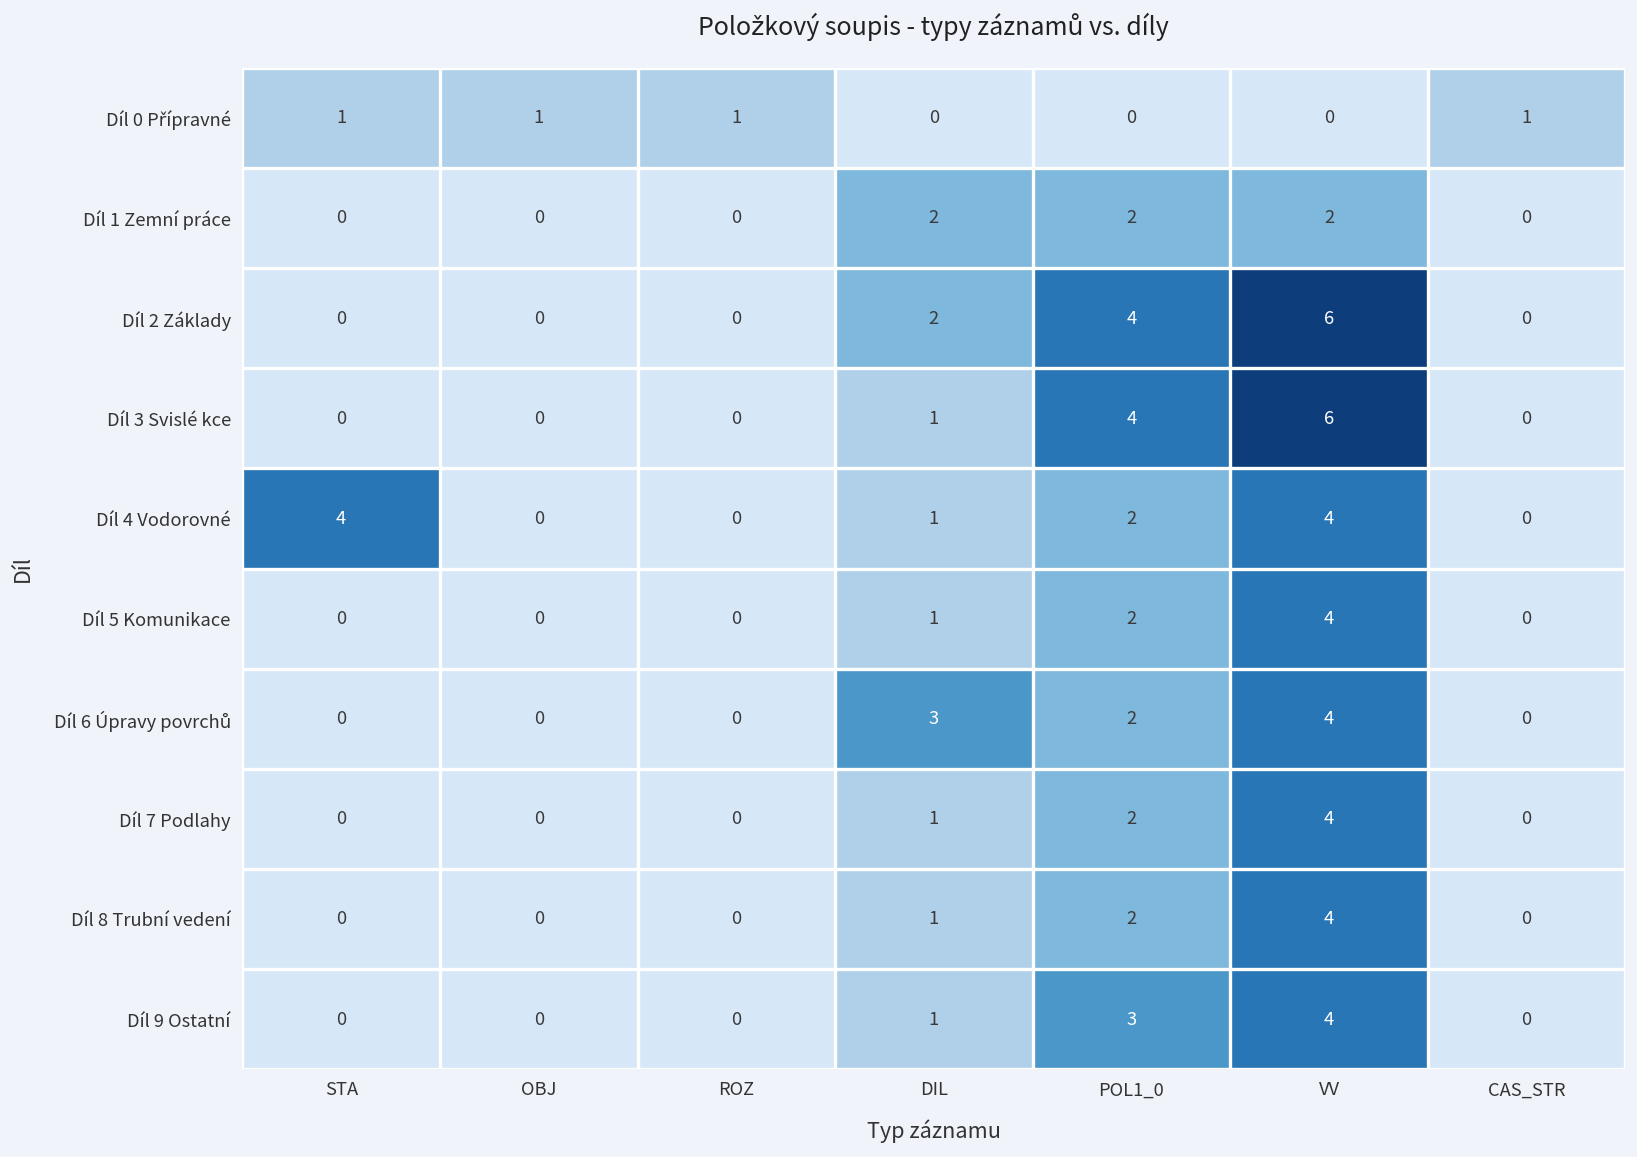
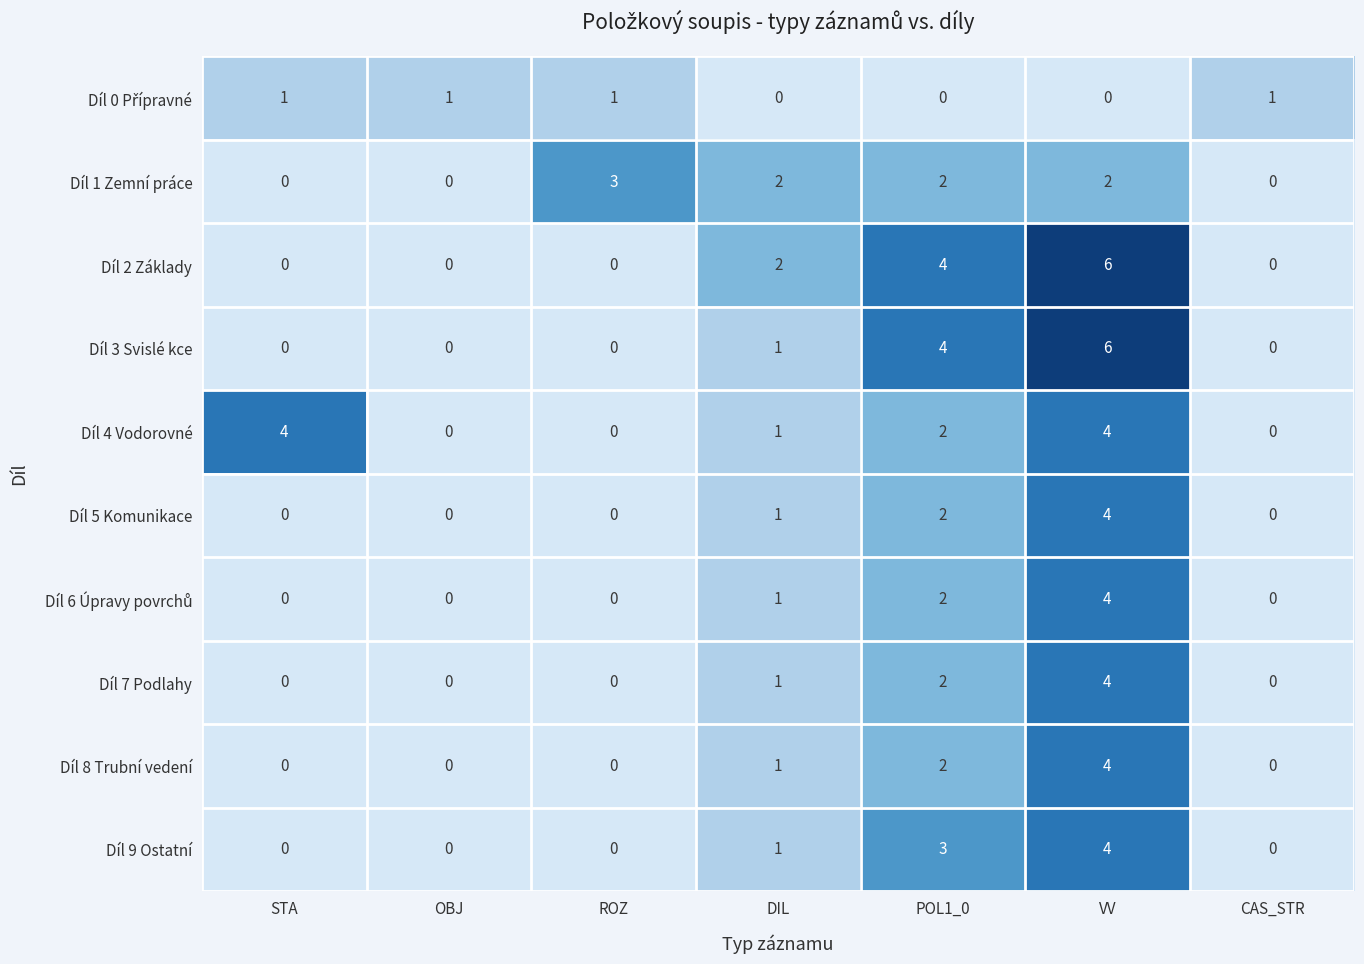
Díl 1 Zemní práce, ROZ: 0 -> 3
Díl 6 Úpravy povrchů, DIL: 3 -> 1
